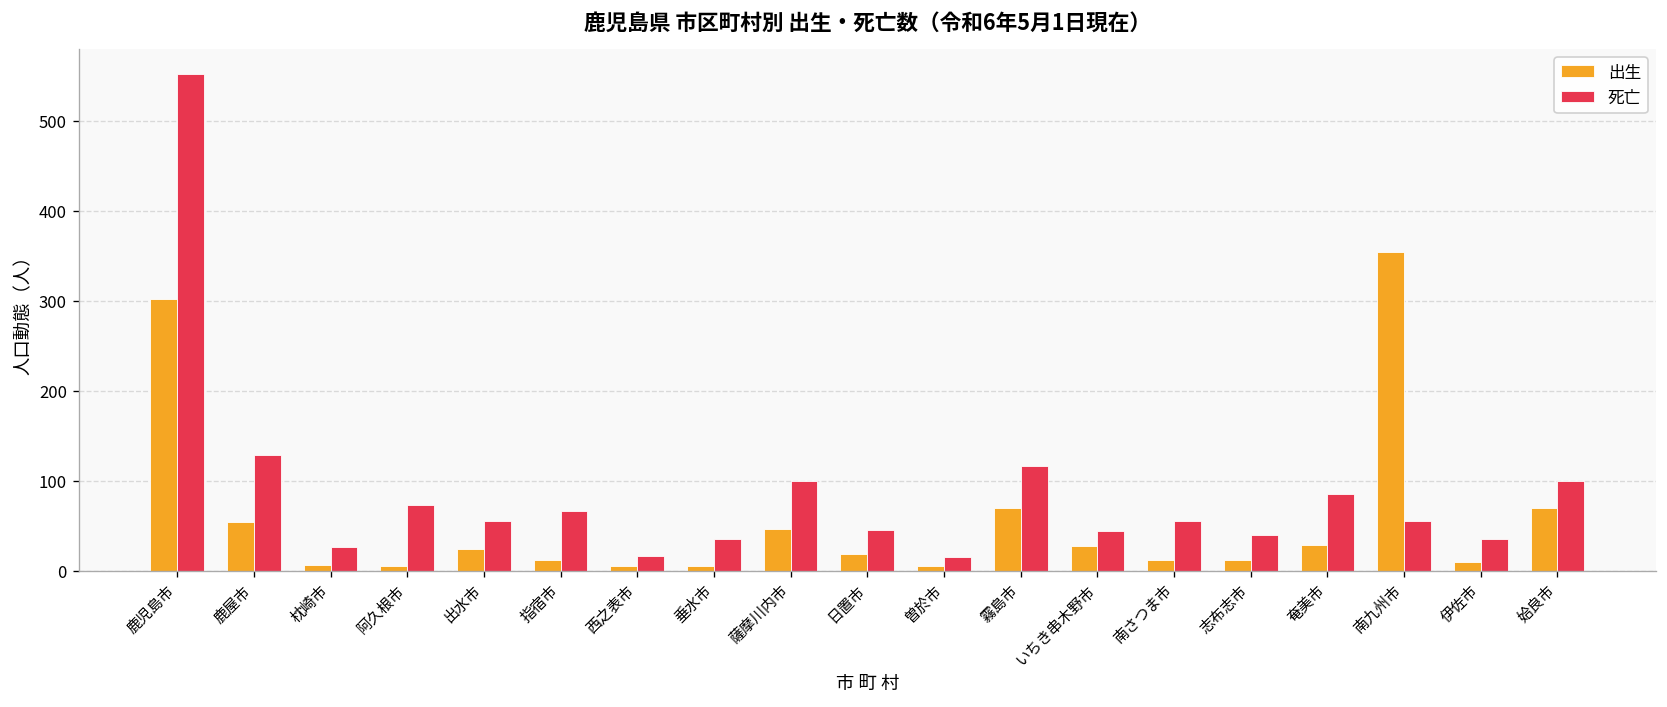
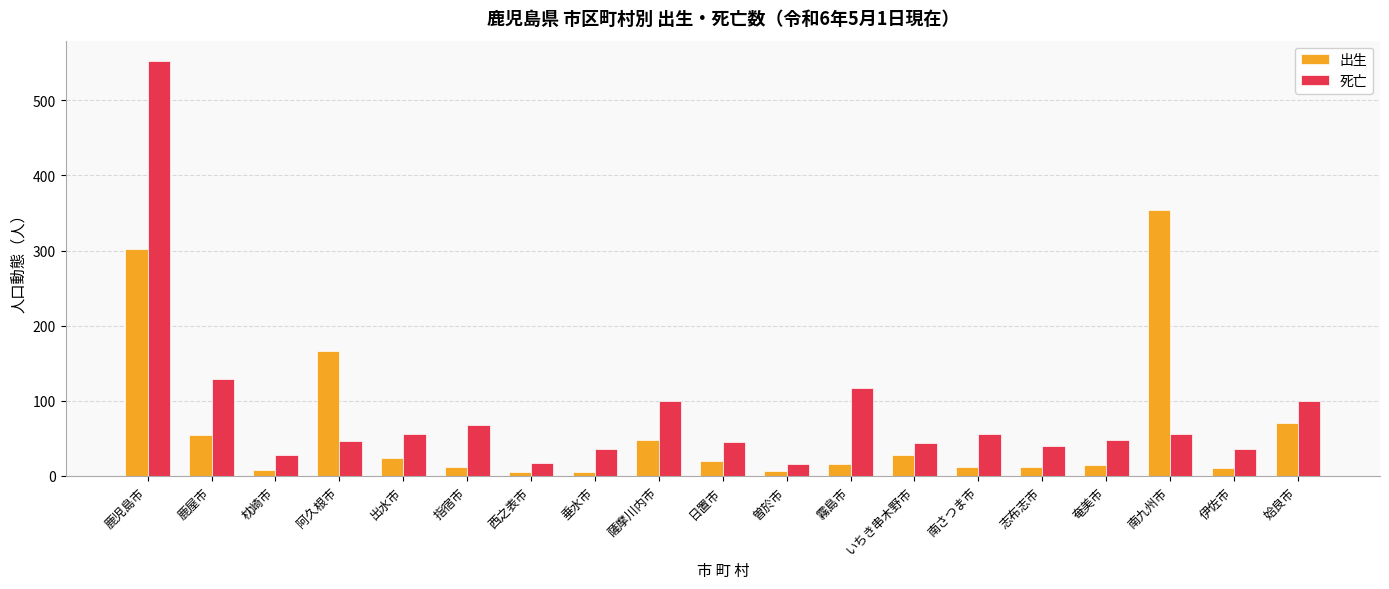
出生, 阿久根市: 10 -> 170
死亡, 阿久根市: 70 -> 50
出生, 霧島市: 70 -> 20
出生, 奄美市: 30 -> 10
死亡, 奄美市: 90 -> 50
